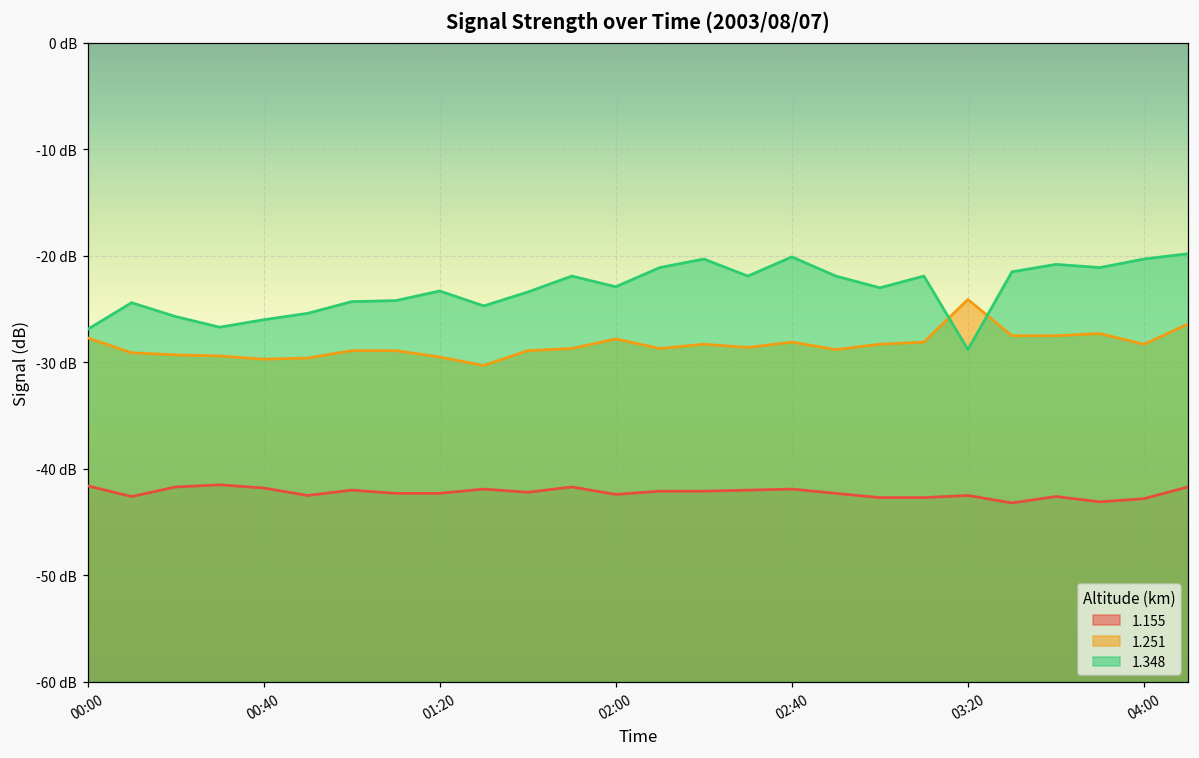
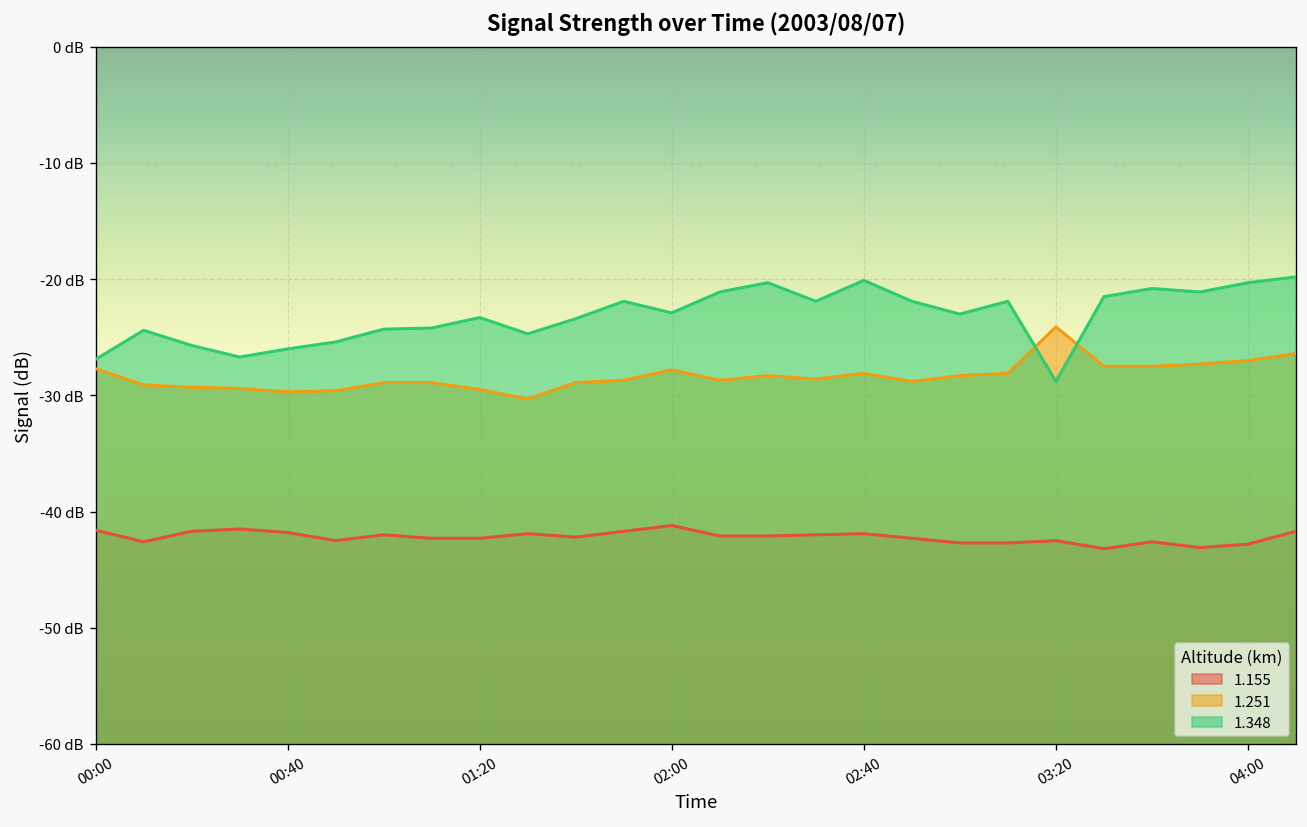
1.155, 02:00: -42 dB -> -41 dB
1.251, 04:00: -28 dB -> -27 dB
